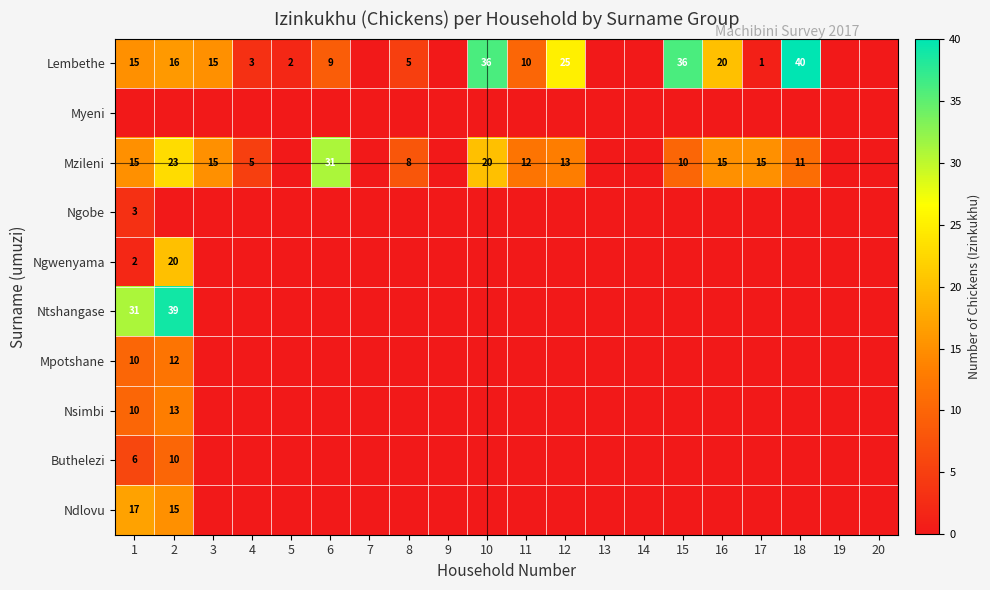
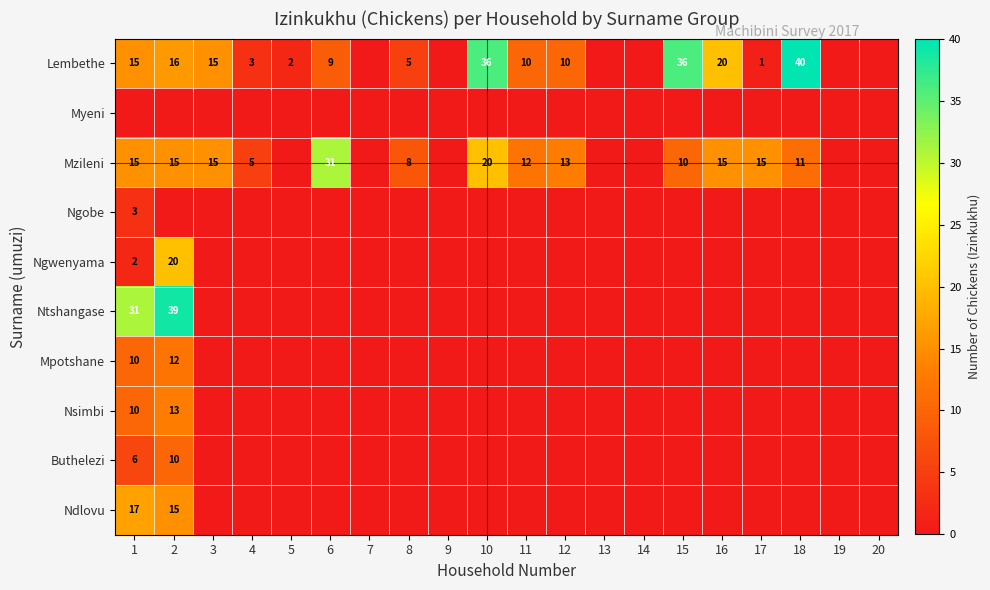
Lembethe, 12: 25 -> 10
Mzileni, 2: 23 -> 15
